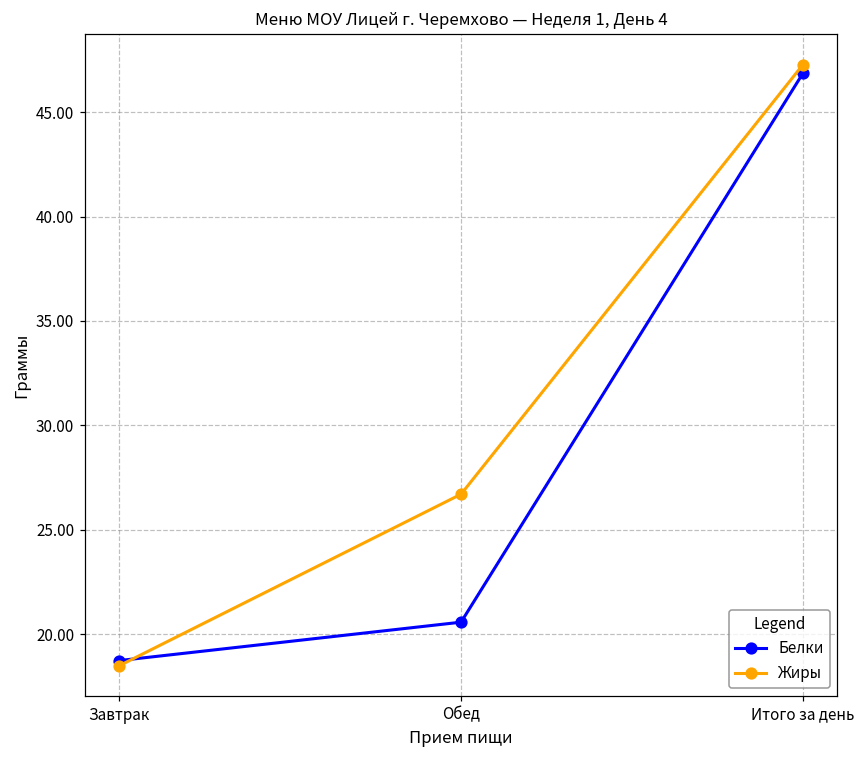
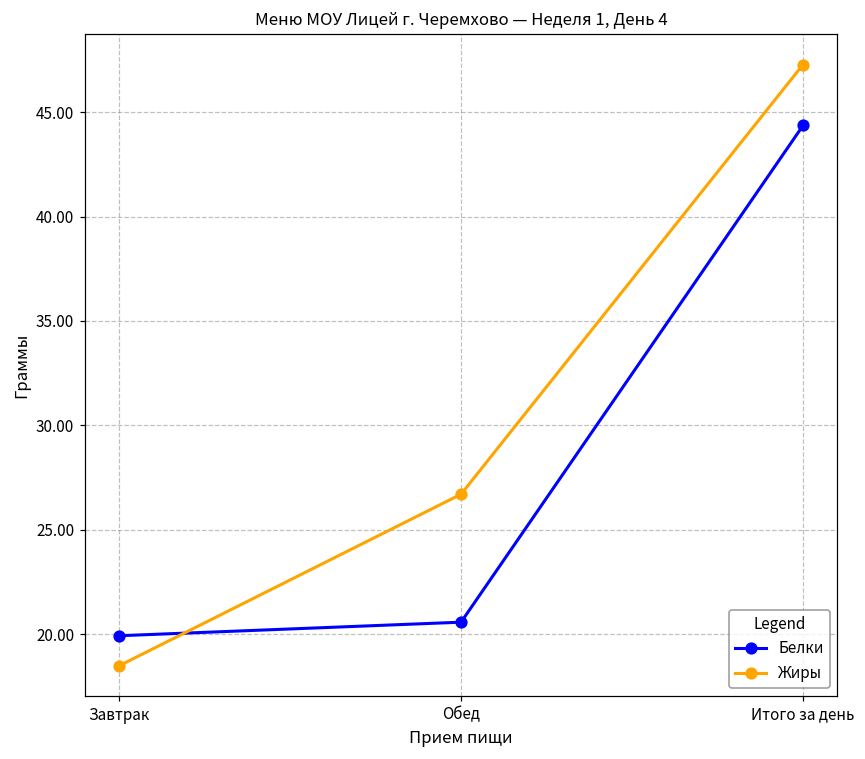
Белки, Завтрак: 18.7 -> 19.9
Белки, Итого за день: 46.9 -> 44.4
